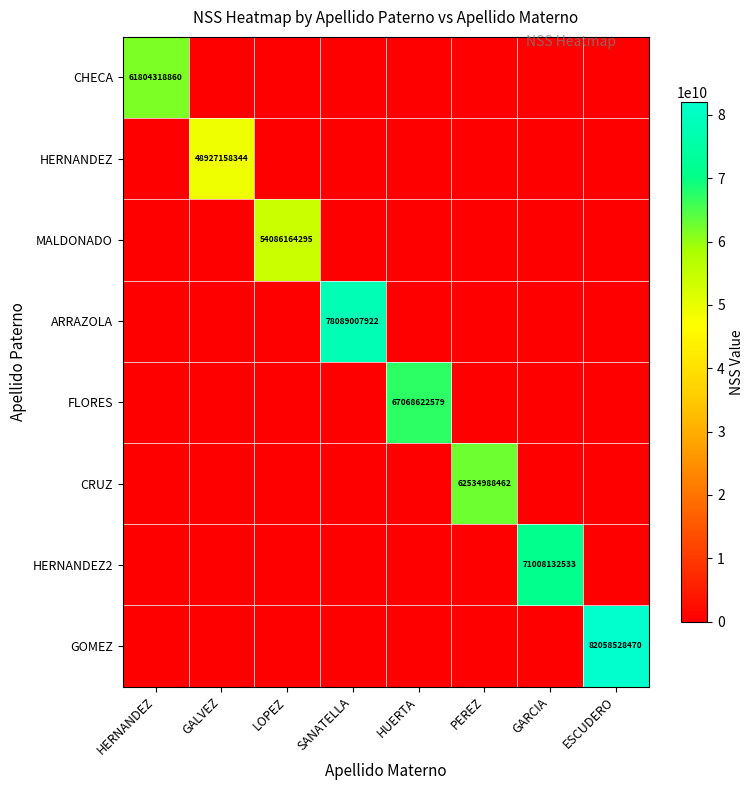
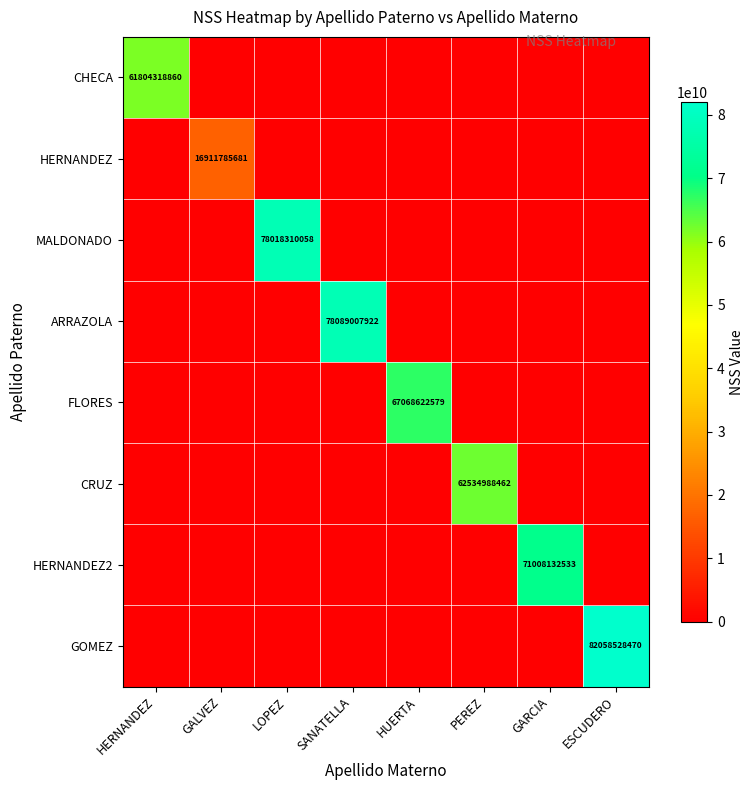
HERNANDEZ, GALVEZ: 48927158344 -> 16911785681
MALDONADO, LOPEZ: 54086164295 -> 78018310058
